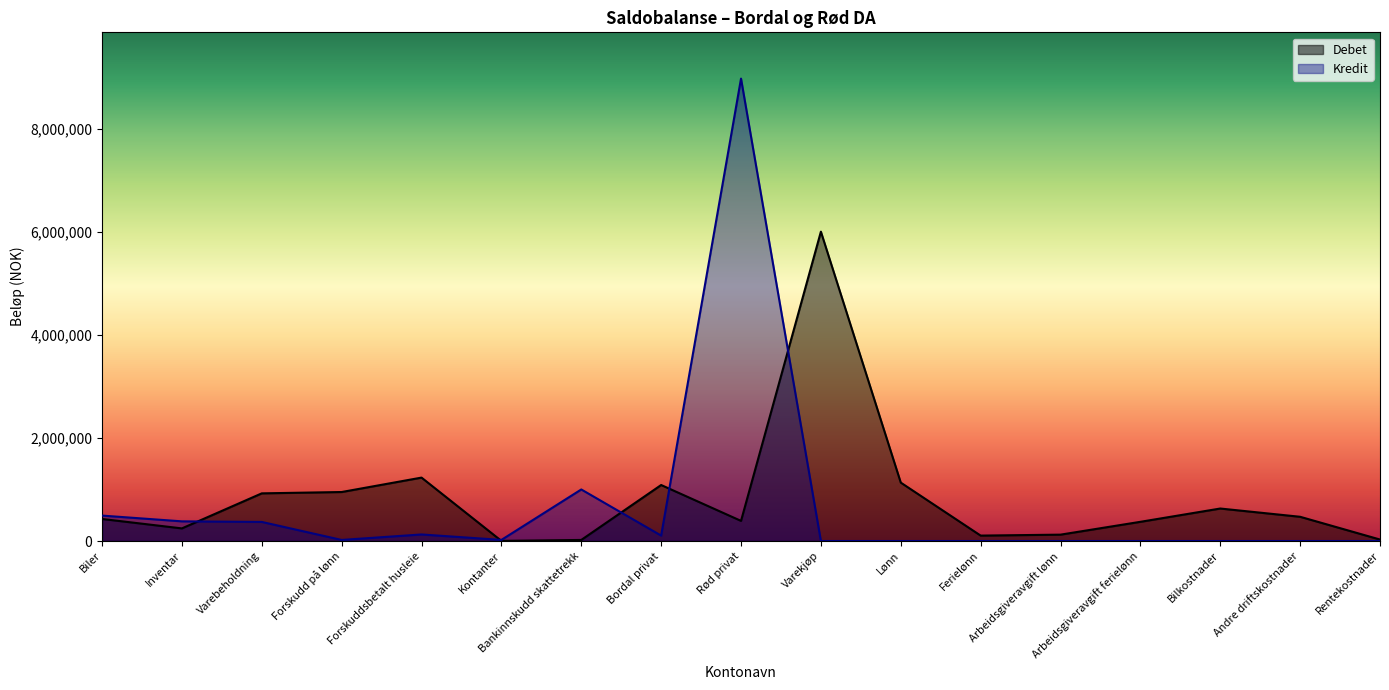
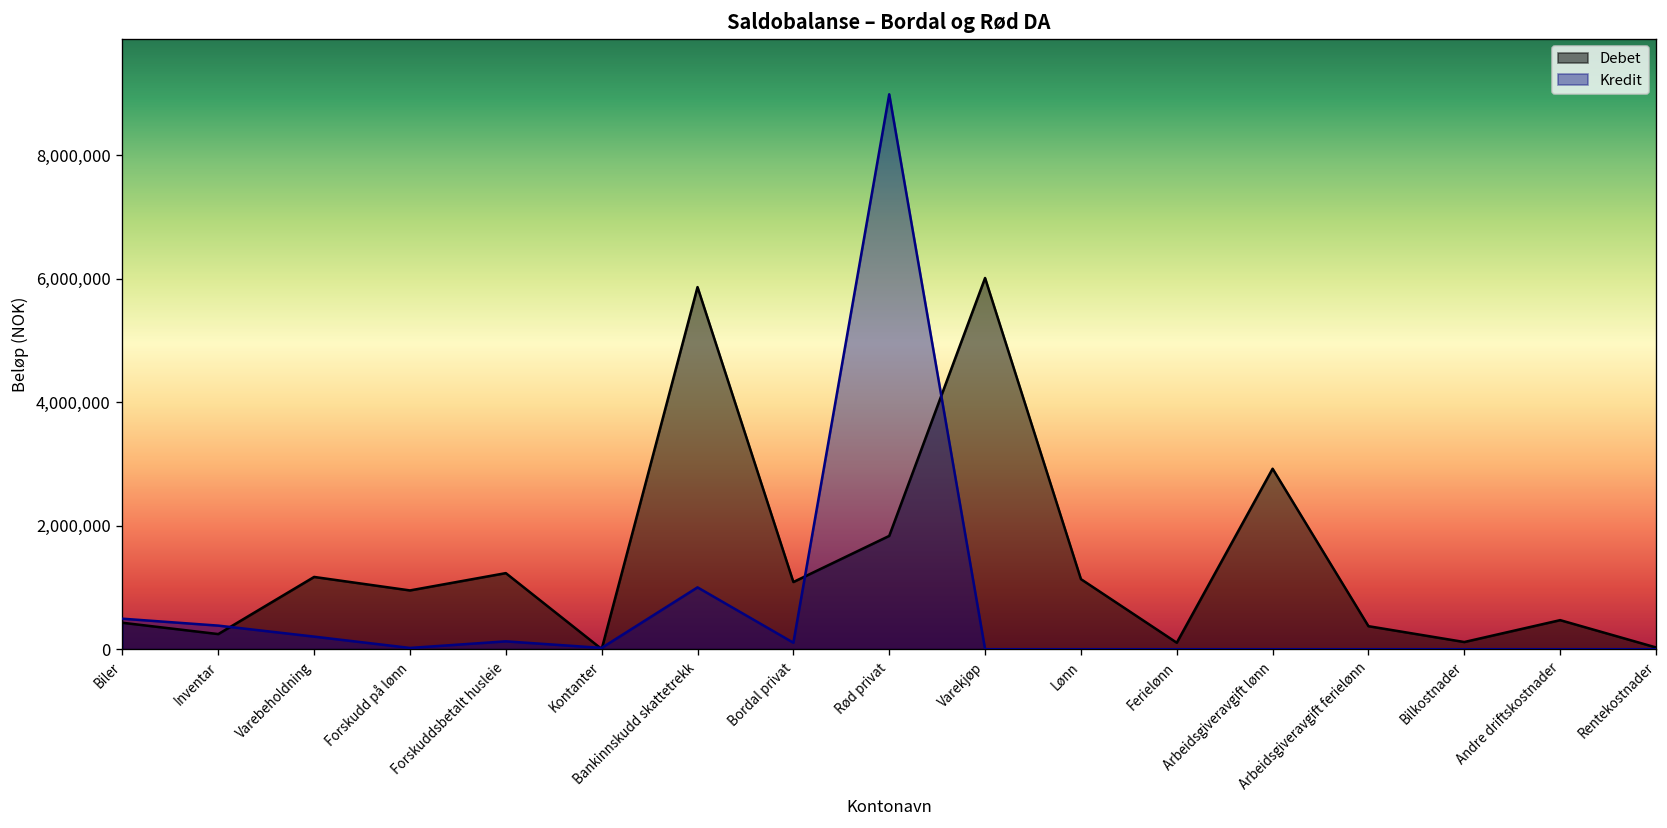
Debet, Varebeholdning: 900,000 -> 1,200,000
Kredit, Varebeholdning: 400,000 -> 200,000
Debet, Bankinnskudd skattetrekk: 0 -> 5,900,000
Debet, Rød privat: 400,000 -> 1,800,000
Debet, Arbeidsgiveravgift lønn: 100,000 -> 2,900,000
Debet, Bilkostnader: 600,000 -> 100,000
